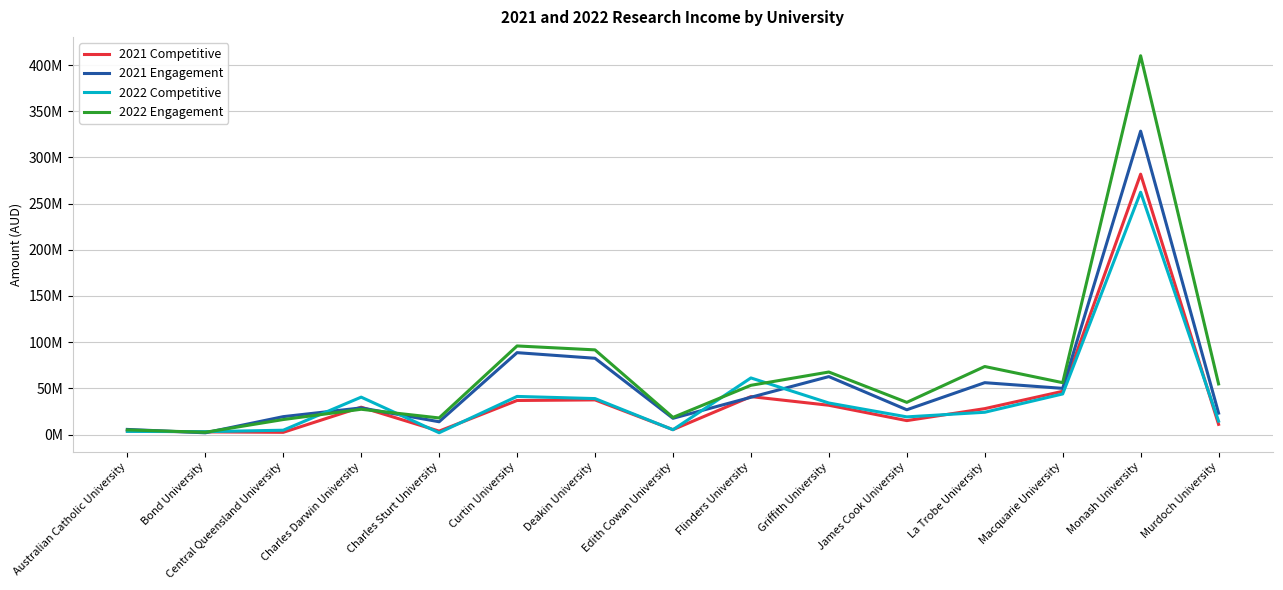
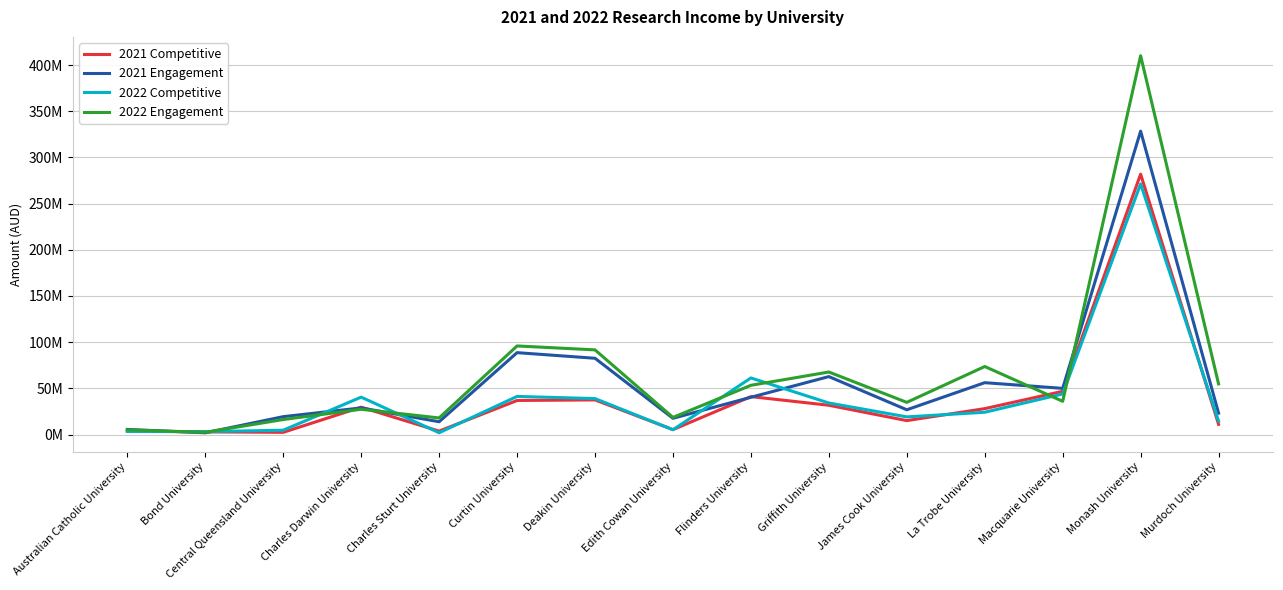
2022 Engagement, Macquarie University: 60000000 -> 40000000
2022 Competitive, Monash University: 260000000 -> 270000000
